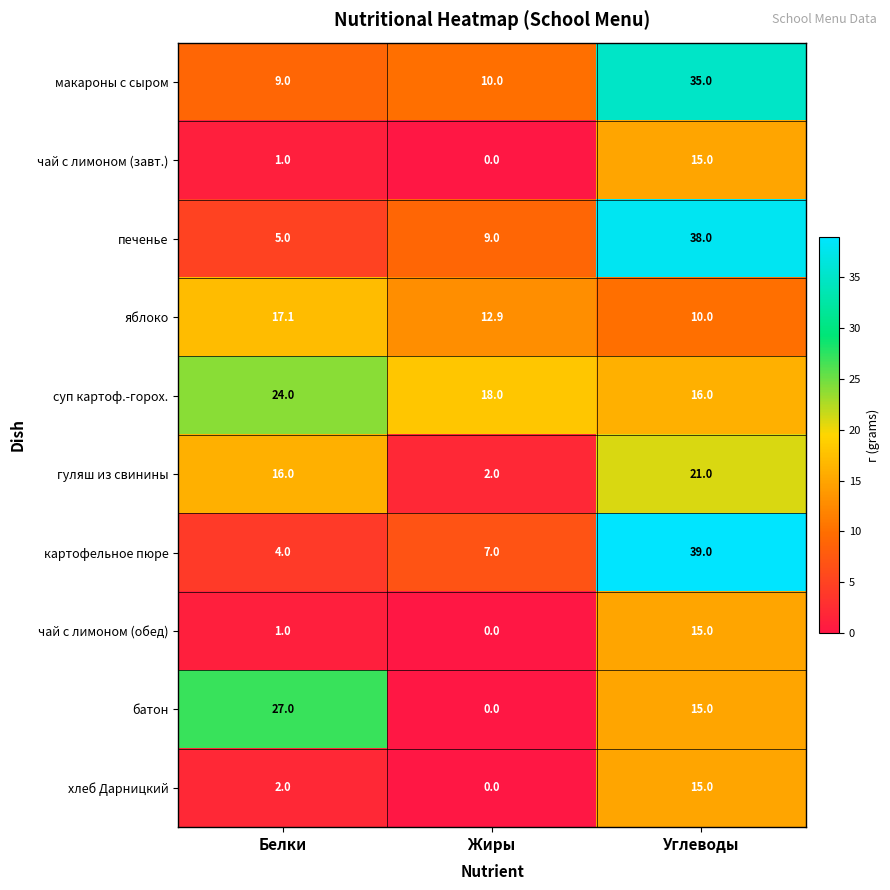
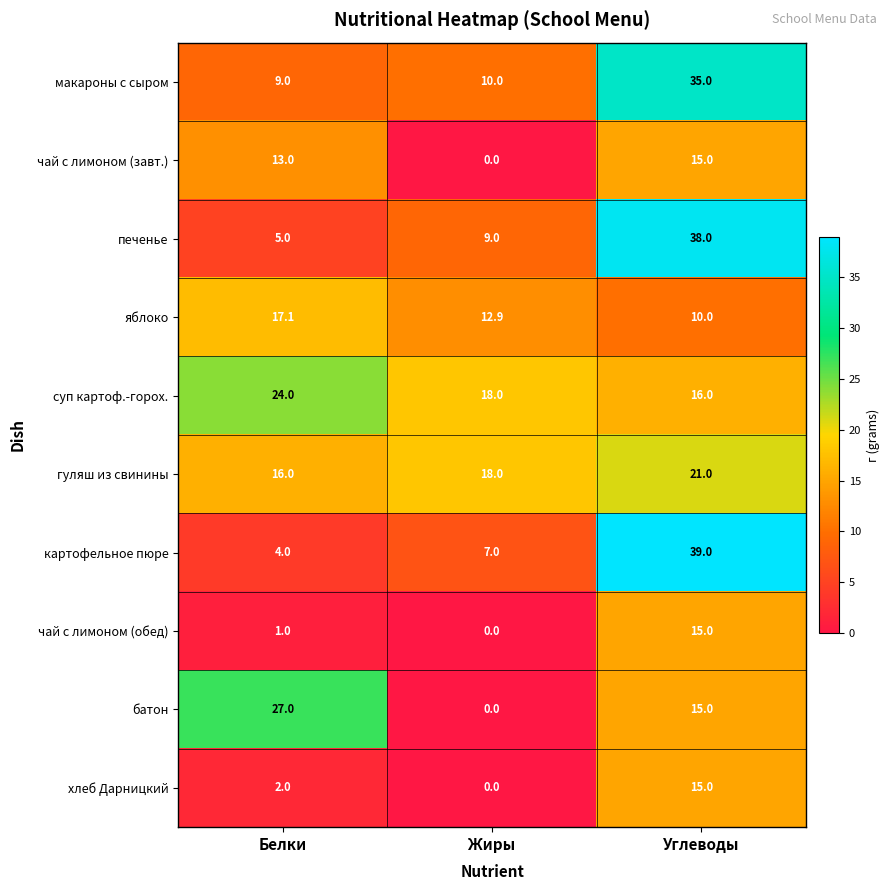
чай с лимоном (завт.), Белки: 1.0 -> 13.0
гуляш из свинины, Жиры: 2.0 -> 18.0
